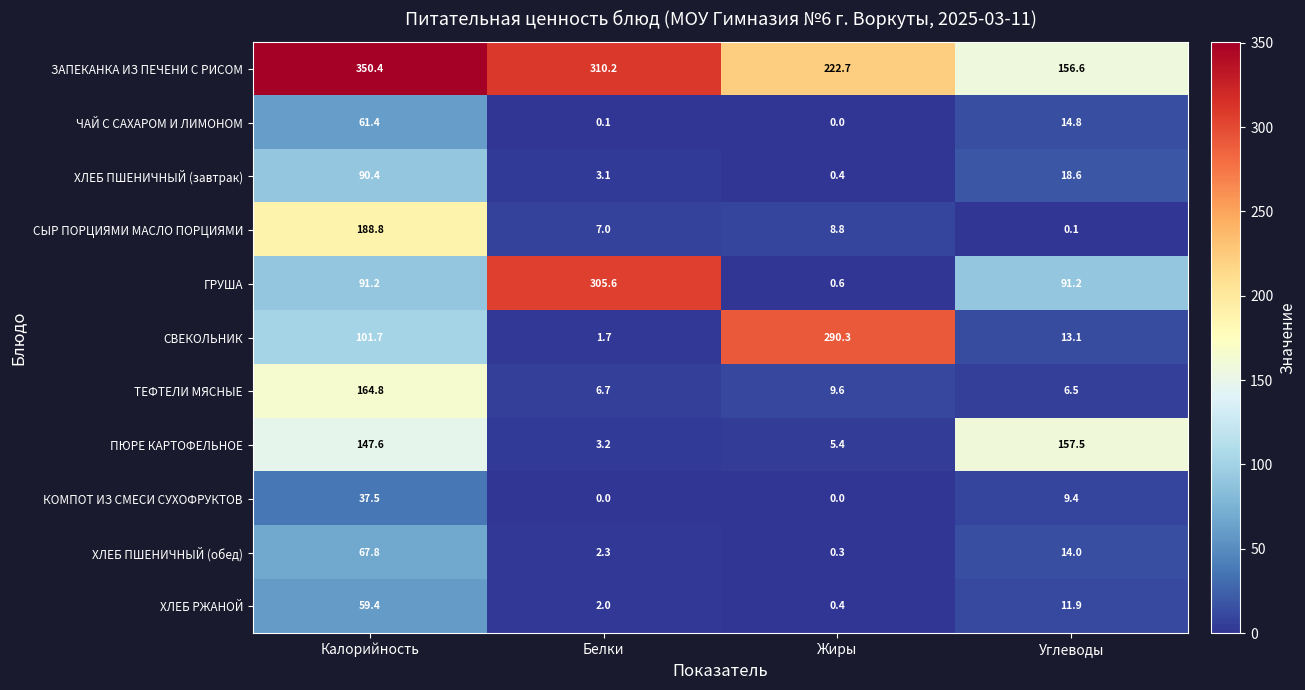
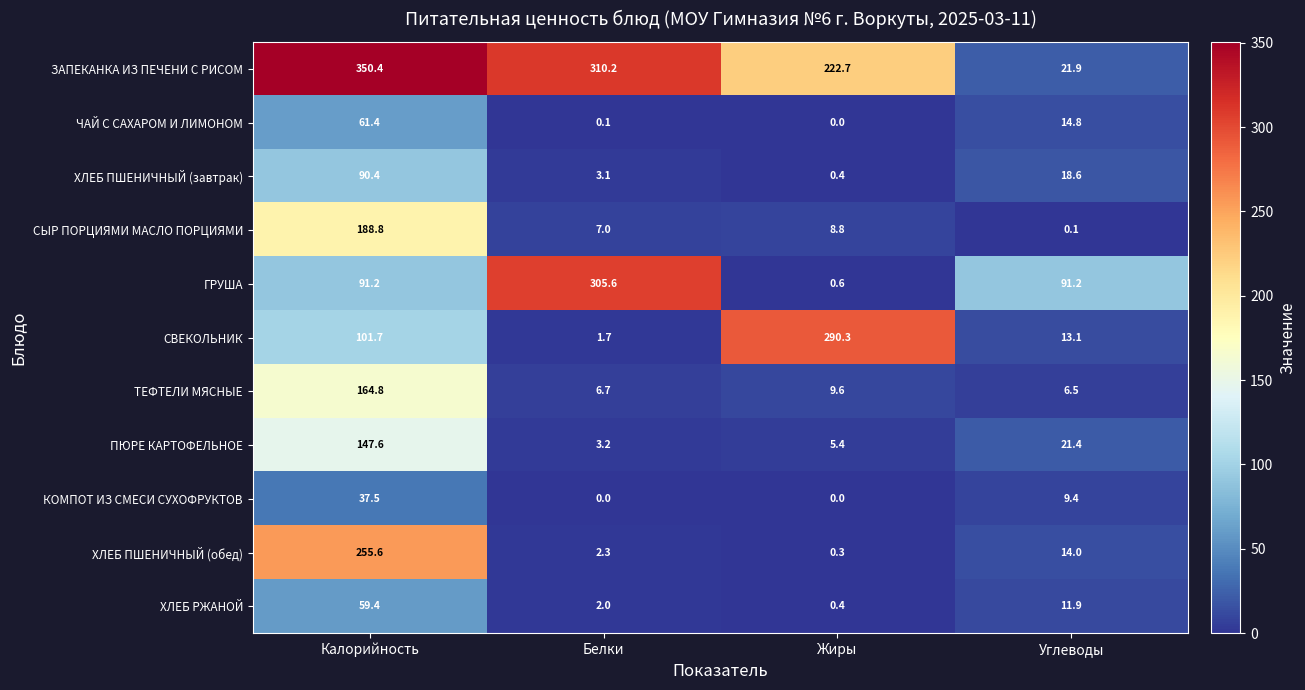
ЗАПЕКАНКА ИЗ ПЕЧЕНИ С РИСОМ, Углеводы: 156.6 -> 21.9
ПЮРЕ КАРТОФЕЛЬНОЕ, Углеводы: 157.5 -> 21.4
ХЛЕБ ПШЕНИЧНЫЙ (обед), Калорийность: 67.8 -> 255.6
